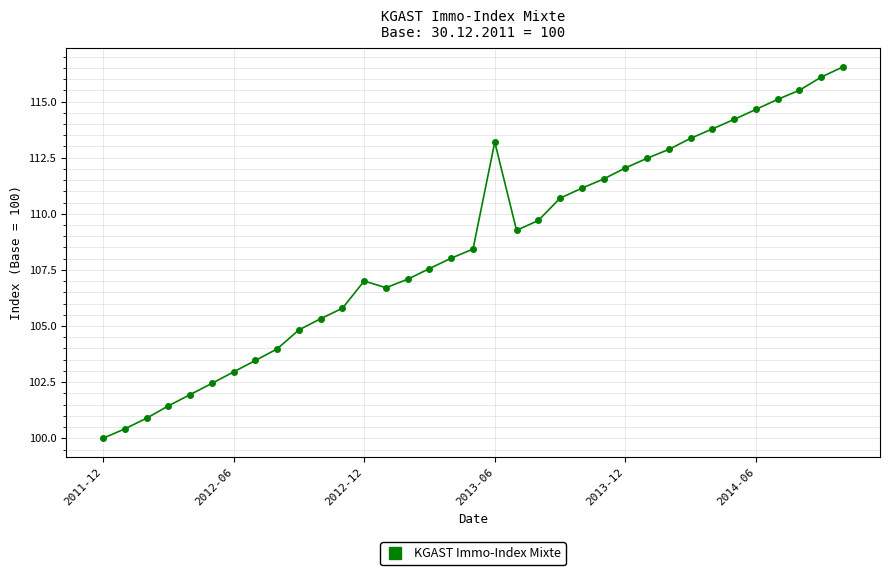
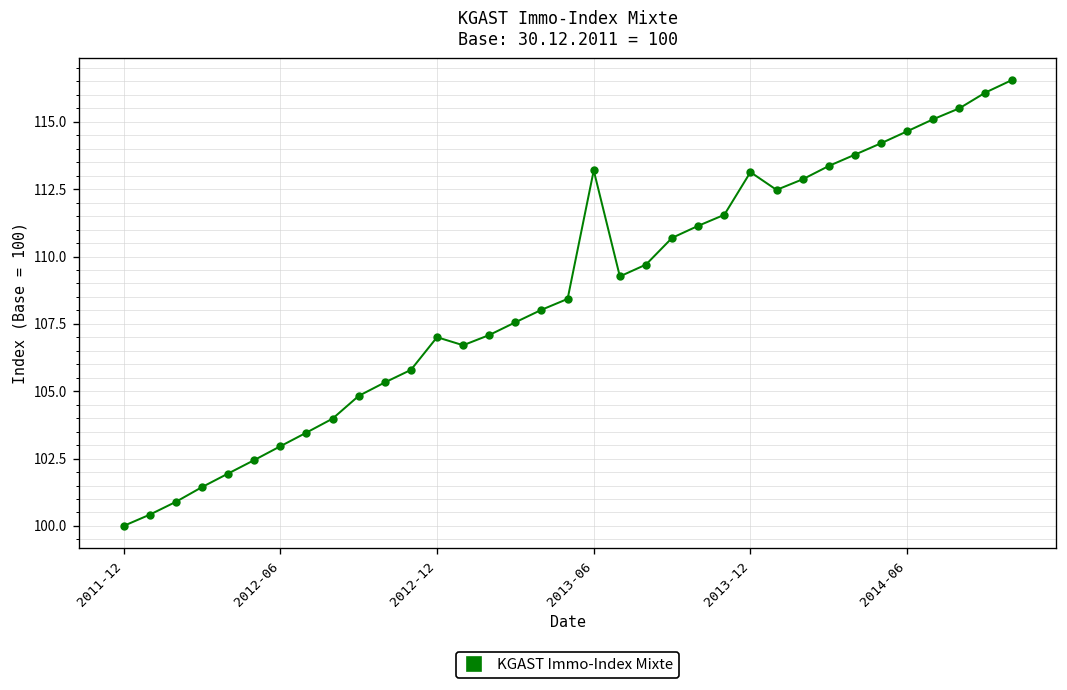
2013-12: 112.0 -> 113.1
